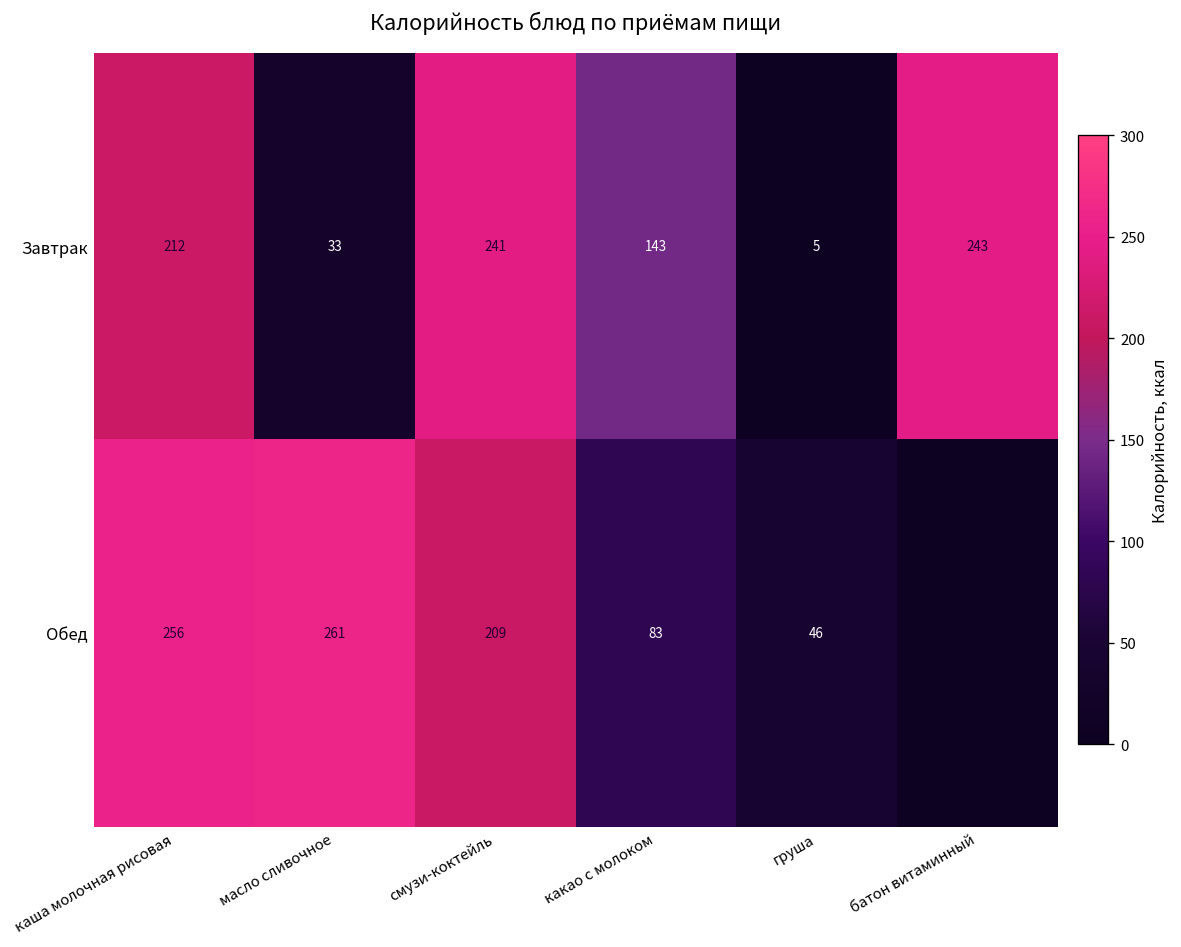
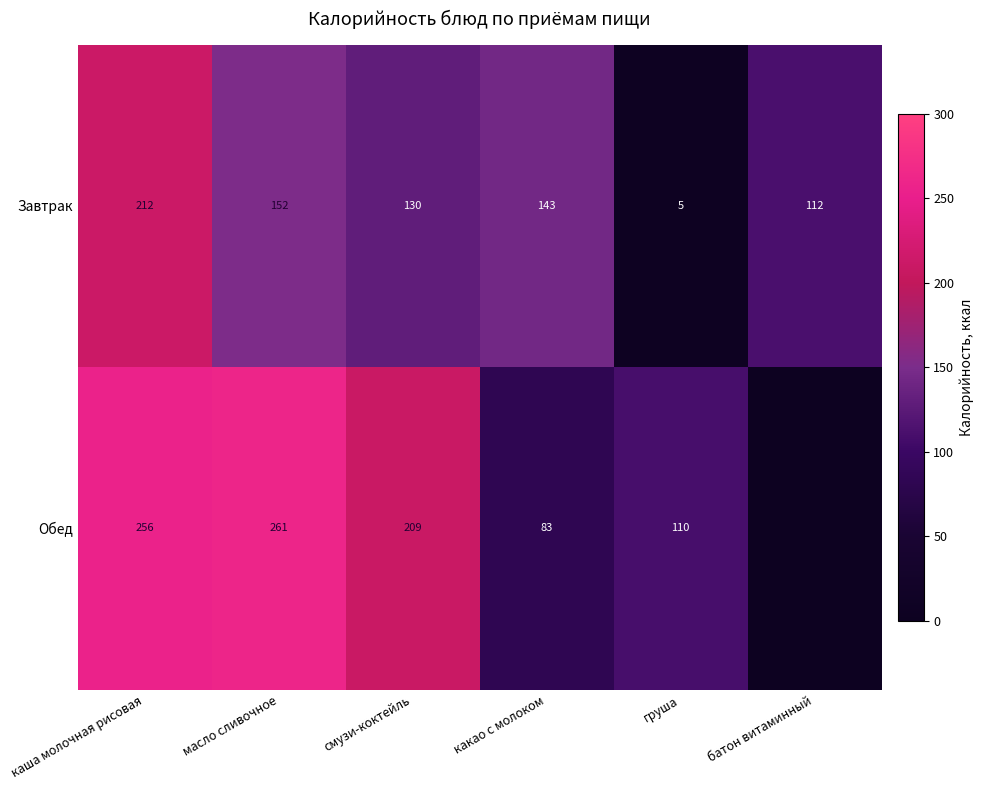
Завтрак, масло сливочное: 33 -> 152
Завтрак, смузи-коктейль: 241 -> 130
Завтрак, батон витаминный: 243 -> 112
Обед, груша: 46 -> 110
